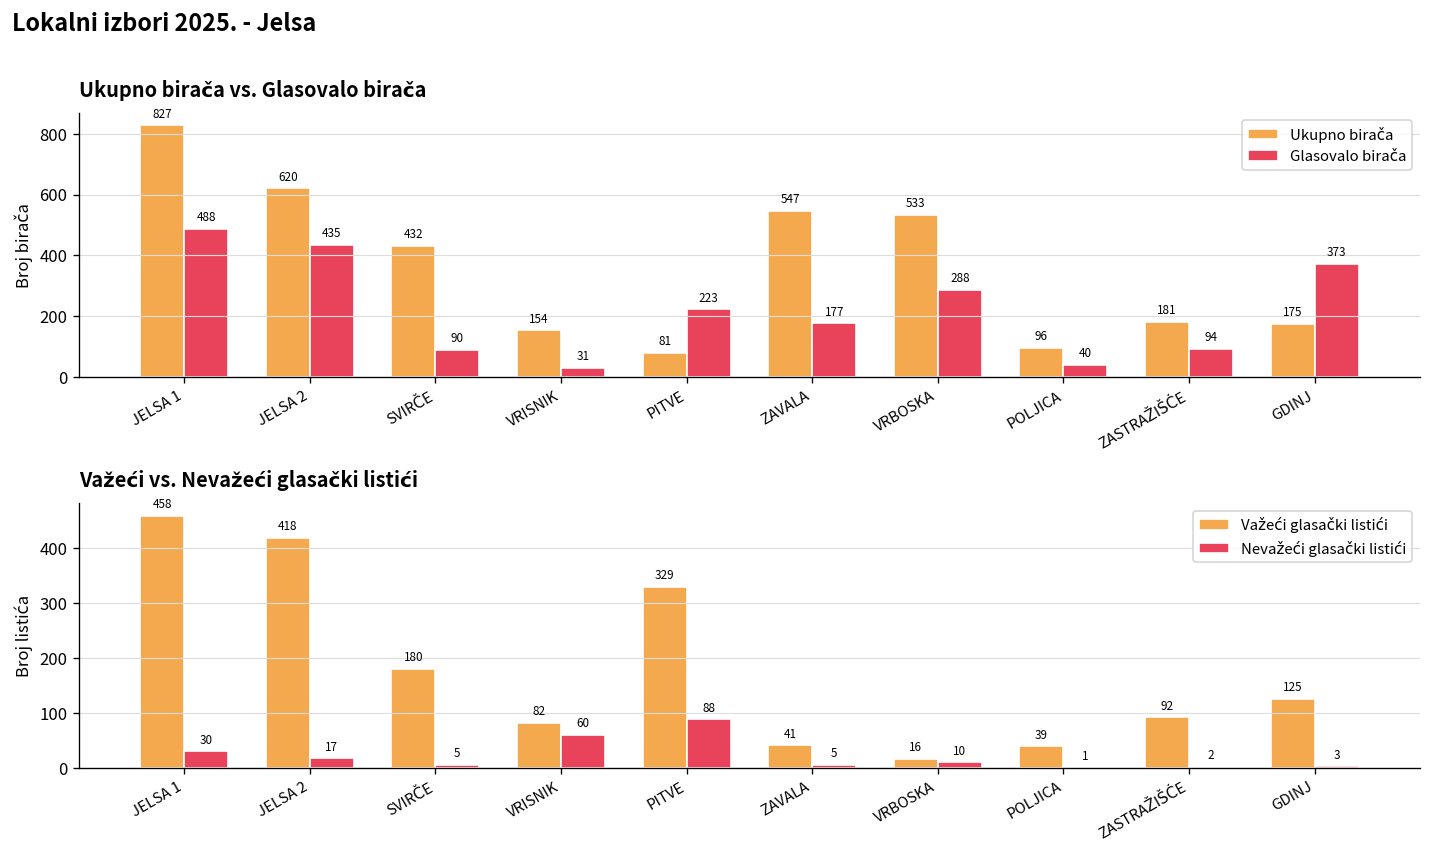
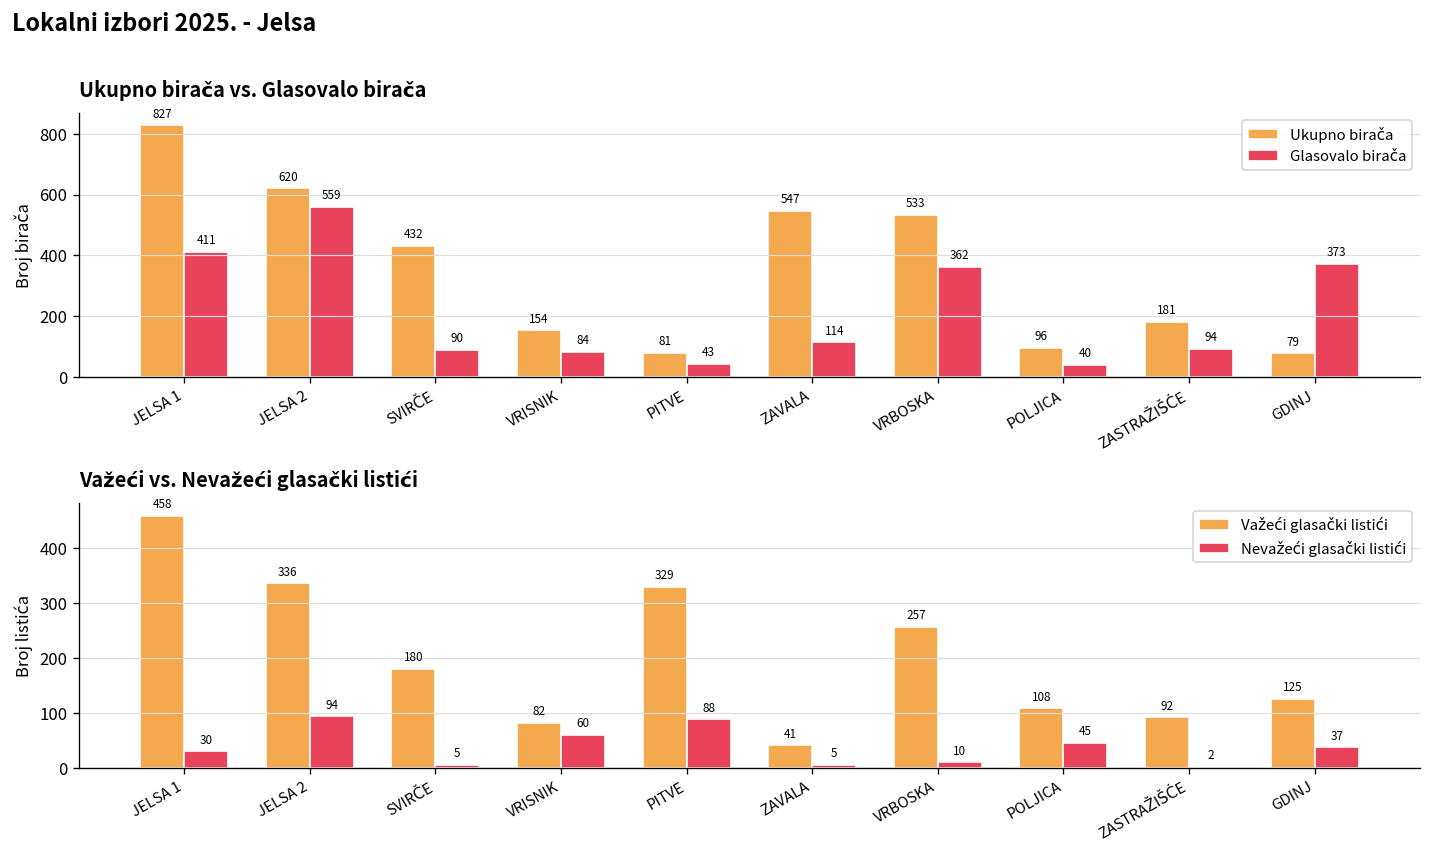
Ukupno birača vs. Glasovalo birača, Glasovalo birača, JELSA 1: 488 -> 411
Ukupno birača vs. Glasovalo birača, Glasovalo birača, JELSA 2: 435 -> 559
Ukupno birača vs. Glasovalo birača, Glasovalo birača, VRISNIK: 31 -> 84
Ukupno birača vs. Glasovalo birača, Glasovalo birača, PITVE: 223 -> 43
Ukupno birača vs. Glasovalo birača, Glasovalo birača, ZAVALA: 177 -> 114
Ukupno birača vs. Glasovalo birača, Glasovalo birača, VRBOSKA: 288 -> 362
Ukupno birača vs. Glasovalo birača, Ukupno birača, GDINJ: 175 -> 79
Važeći vs. Nevažeći glasački listići, Važeći glasački listići, JELSA 2: 418 -> 336
Važeći vs. Nevažeći glasački listići, Nevažeći glasački listići, JELSA 2: 17 -> 94
Važeći vs. Nevažeći glasački listići, Važeći glasački listići, VRBOSKA: 16 -> 257
Važeći vs. Nevažeći glasački listići, Važeći glasački listići, POLJICA: 39 -> 108
Važeći vs. Nevažeći glasački listići, Nevažeći glasački listići, POLJICA: 1 -> 45
Važeći vs. Nevažeći glasački listići, Nevažeći glasački listići, GDINJ: 3 -> 37
